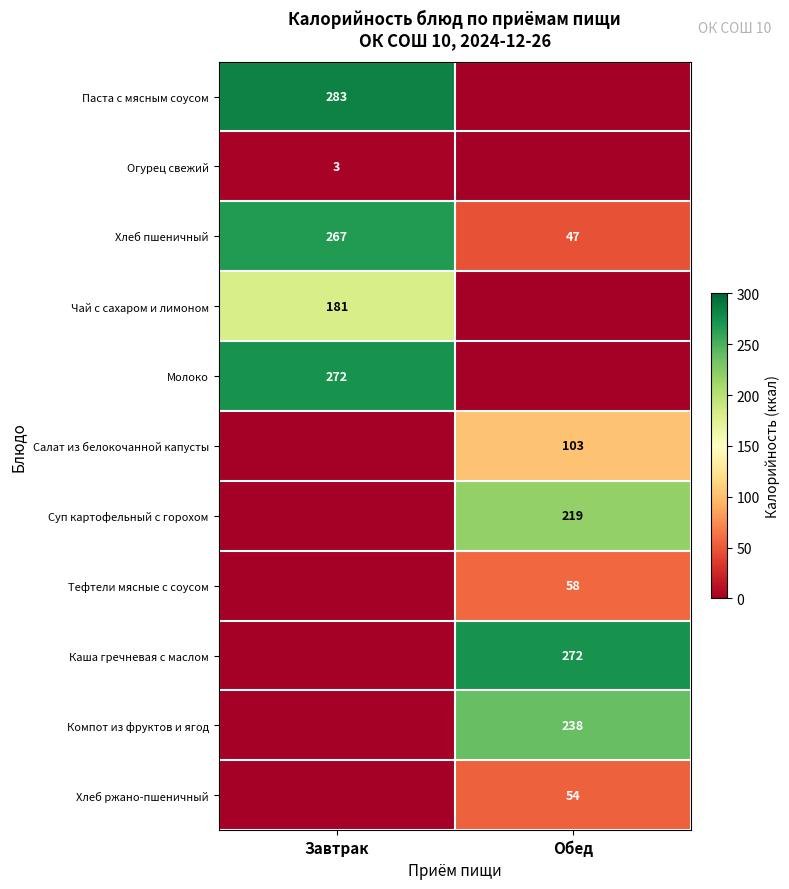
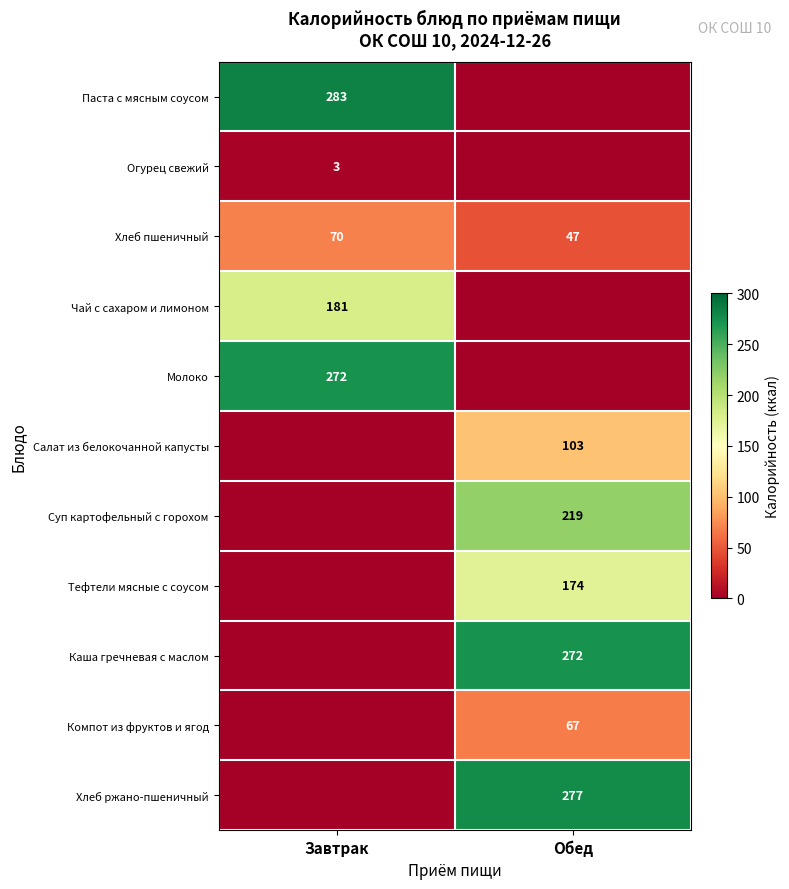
Хлеб пшеничный, Завтрак: 267 -> 70
Тефтели мясные с соусом, Обед: 58 -> 174
Компот из фруктов и ягод, Обед: 238 -> 67
Хлеб ржано-пшеничный, Обед: 54 -> 277
